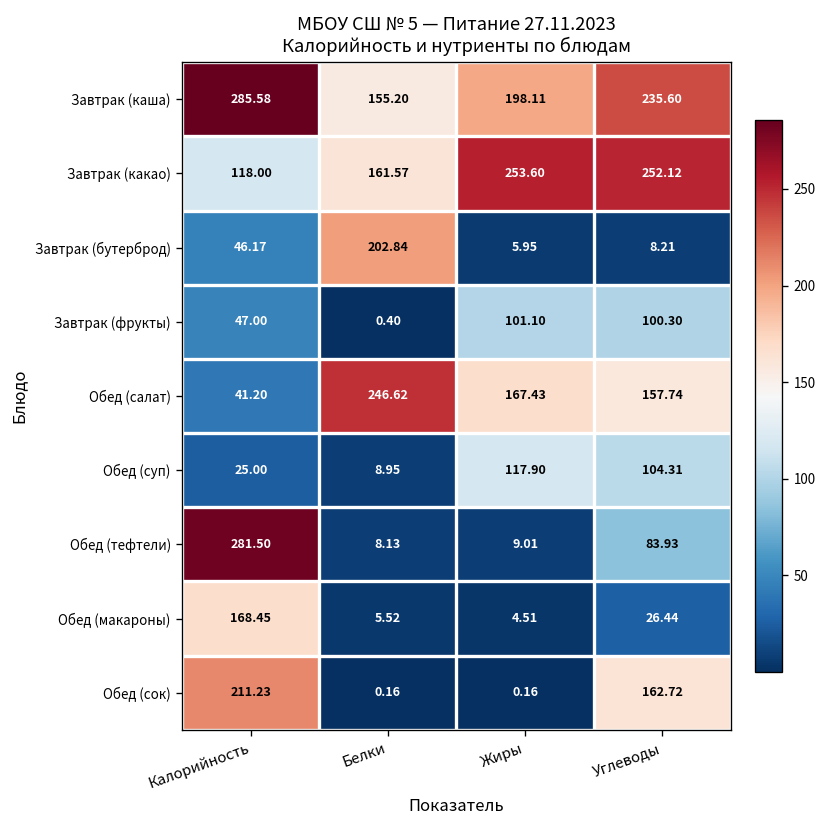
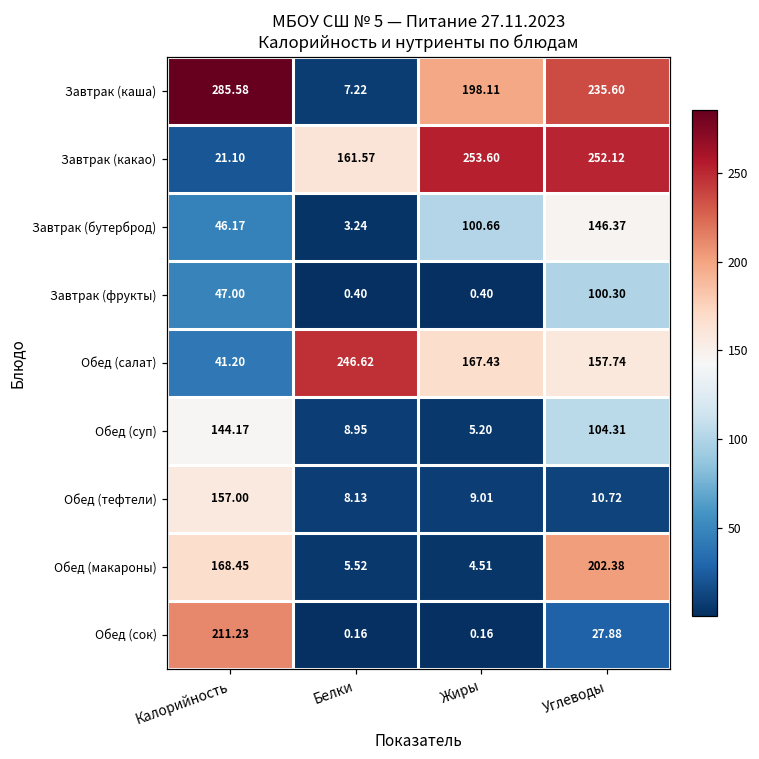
Завтрак (каша), Белки: 155.20 -> 7.22
Завтрак (какао), Калорийность: 118.00 -> 21.10
Завтрак (бутерброд), Белки: 202.84 -> 3.24
Завтрак (бутерброд), Жиры: 5.95 -> 100.66
Завтрак (бутерброд), Углеводы: 8.21 -> 146.37
Завтрак (фрукты), Жиры: 101.10 -> 0.40
Обед (суп), Калорийность: 25.00 -> 144.17
Обед (суп), Жиры: 117.90 -> 5.20
Обед (тефтели), Калорийность: 281.50 -> 157.00
Обед (тефтели), Углеводы: 83.93 -> 10.72
Обед (макароны), Углеводы: 26.44 -> 202.38
Обед (сок), Углеводы: 162.72 -> 27.88
